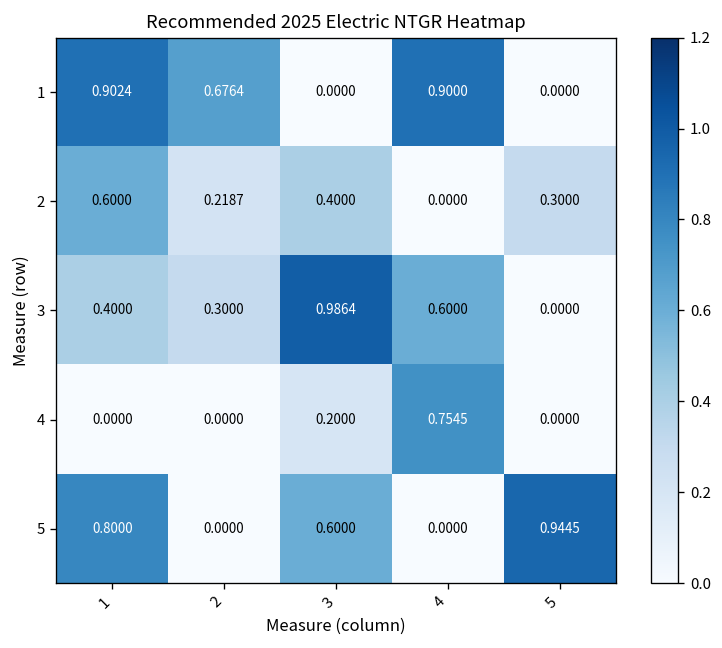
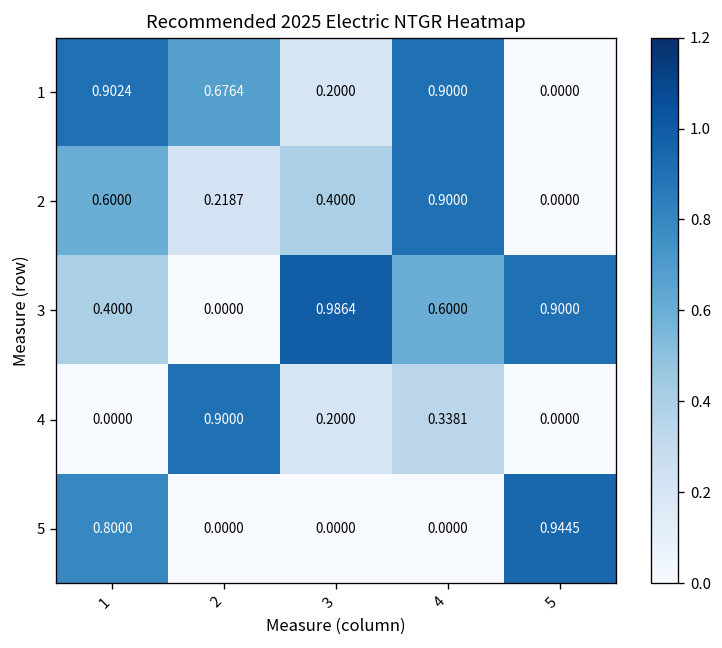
1, 3: 0.0000 -> 0.2000
2, 4: 0.0000 -> 0.9000
2, 5: 0.3000 -> 0.0000
3, 2: 0.3000 -> 0.0000
3, 5: 0.0000 -> 0.9000
4, 2: 0.0000 -> 0.9000
4, 4: 0.7545 -> 0.3381
5, 3: 0.6000 -> 0.0000
